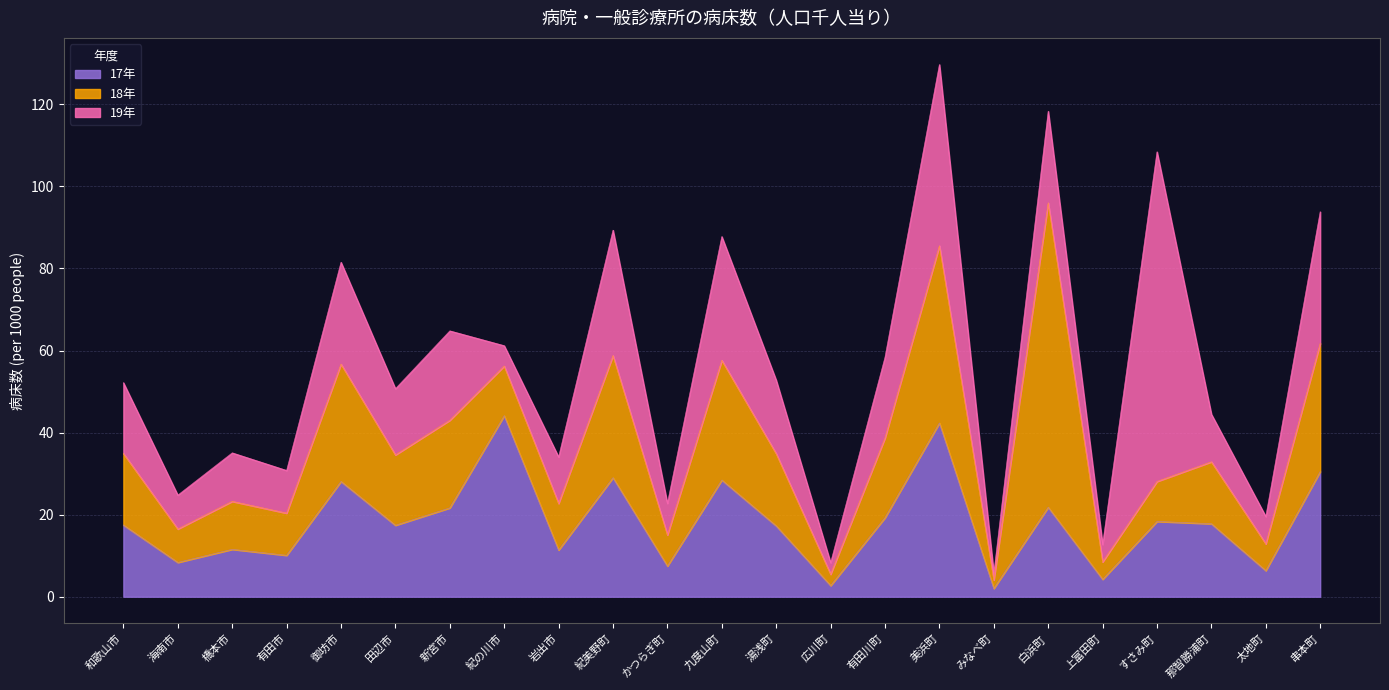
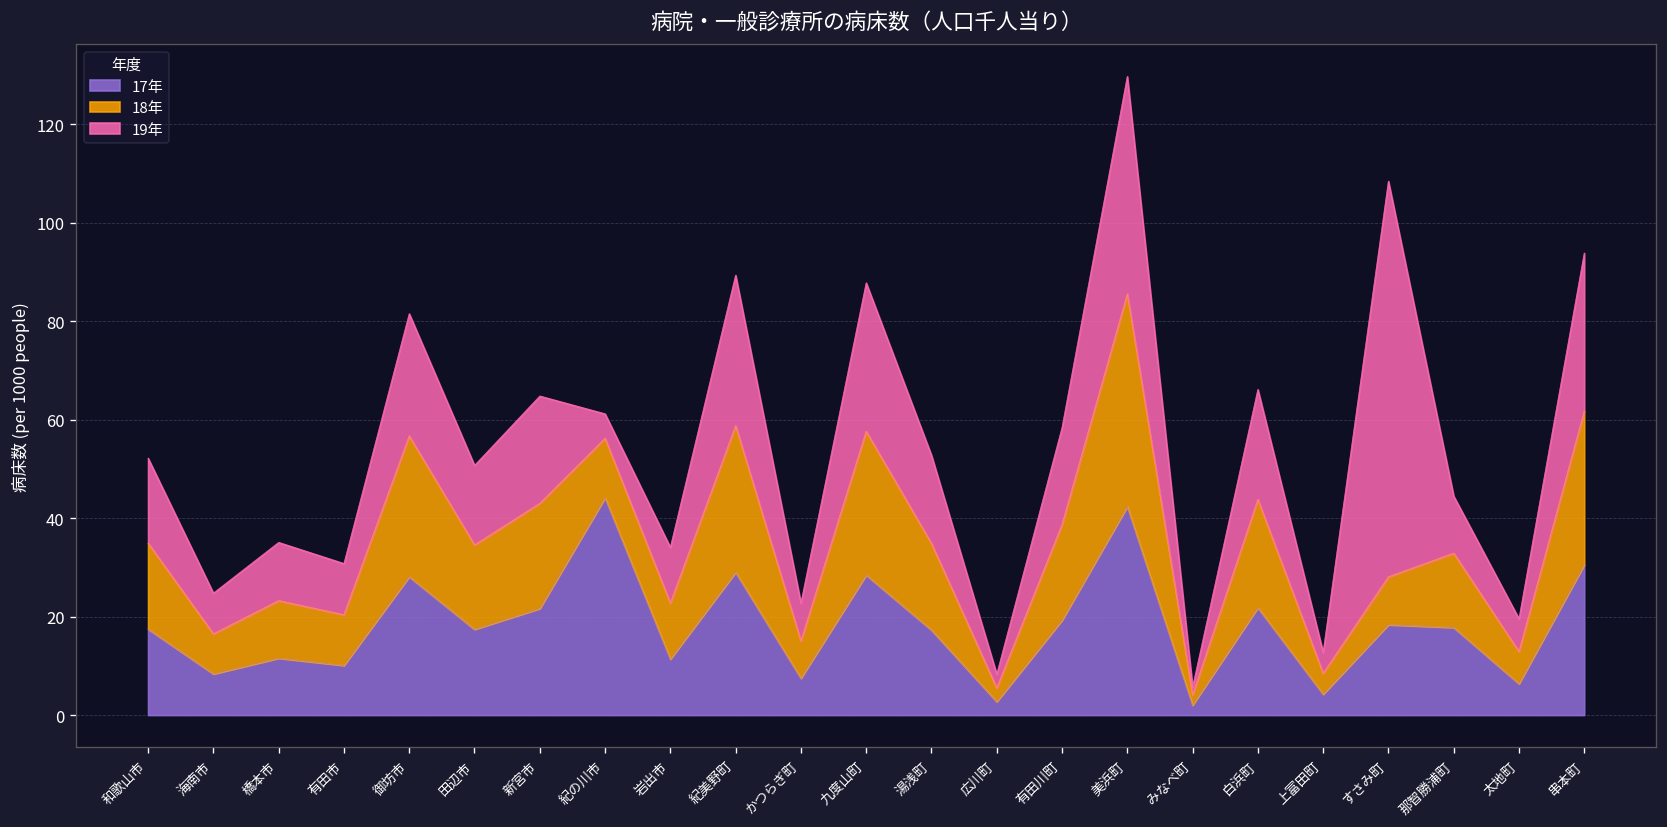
18年, 白浜町: 74 -> 22
